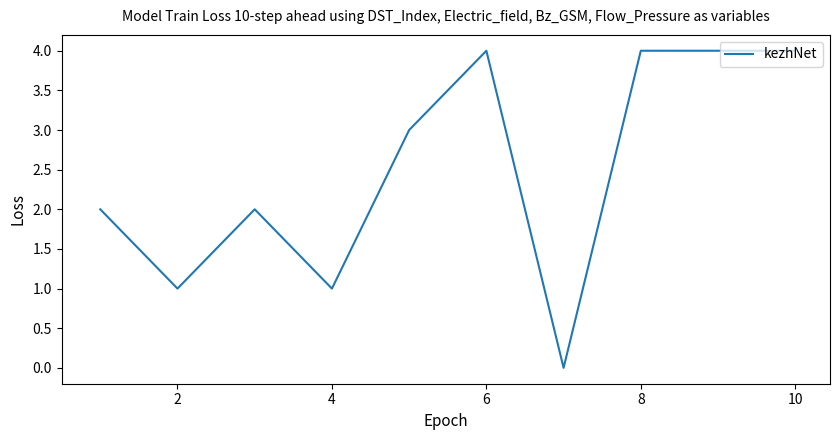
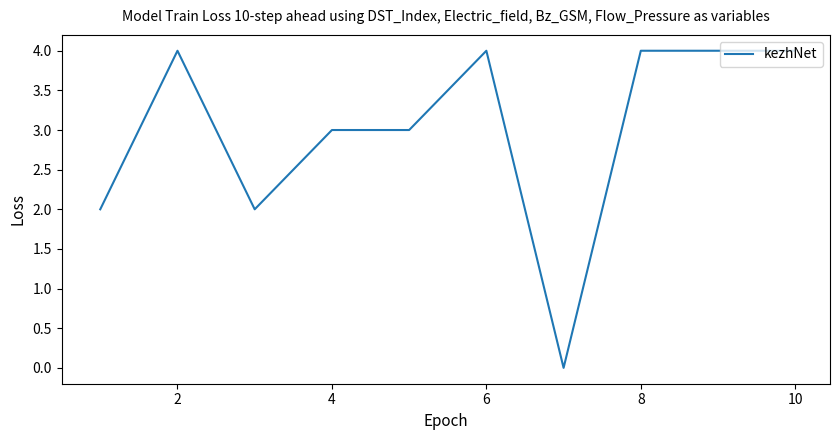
2: 1 -> 4
4: 1 -> 3
